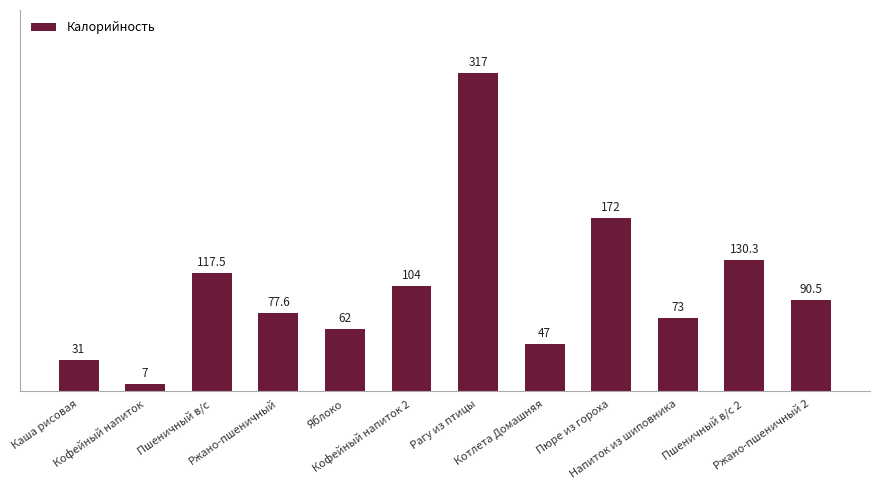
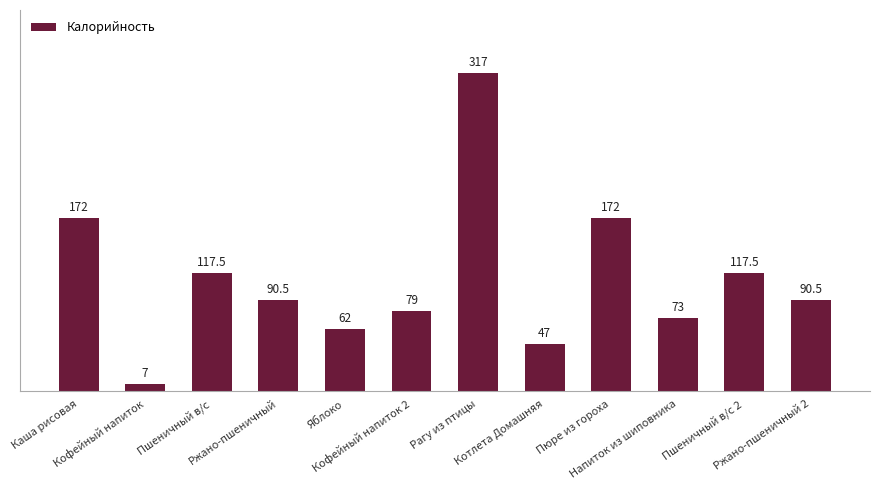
Каша рисовая: 31 -> 172
Ржано-пшеничный: 77.6 -> 90.5
Кофейный напиток 2: 104 -> 79
Пшеничный в/с 2: 130.3 -> 117.5
